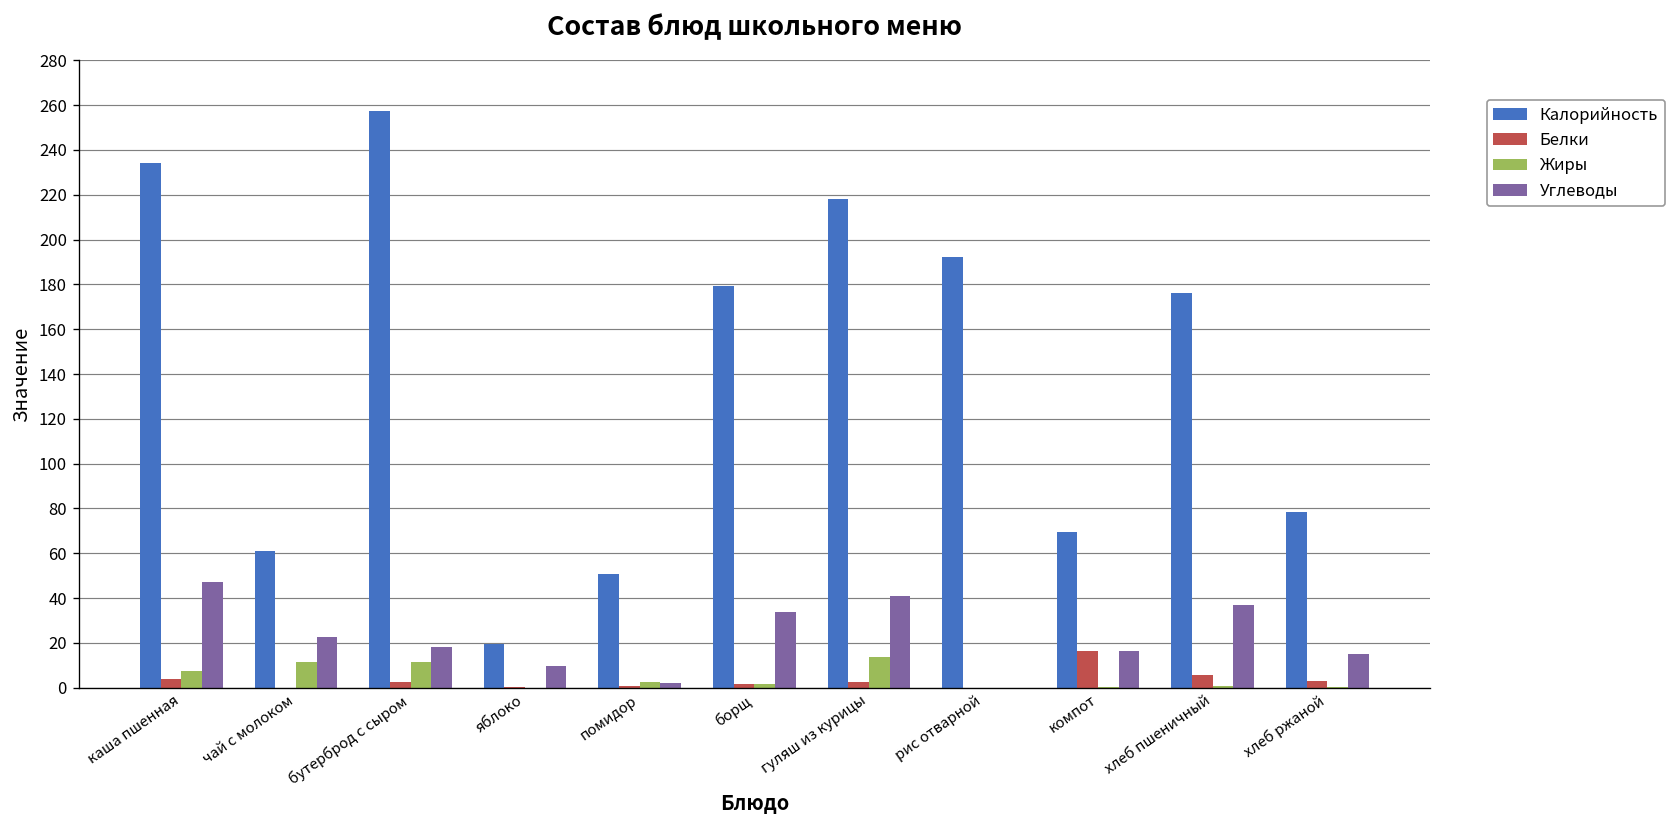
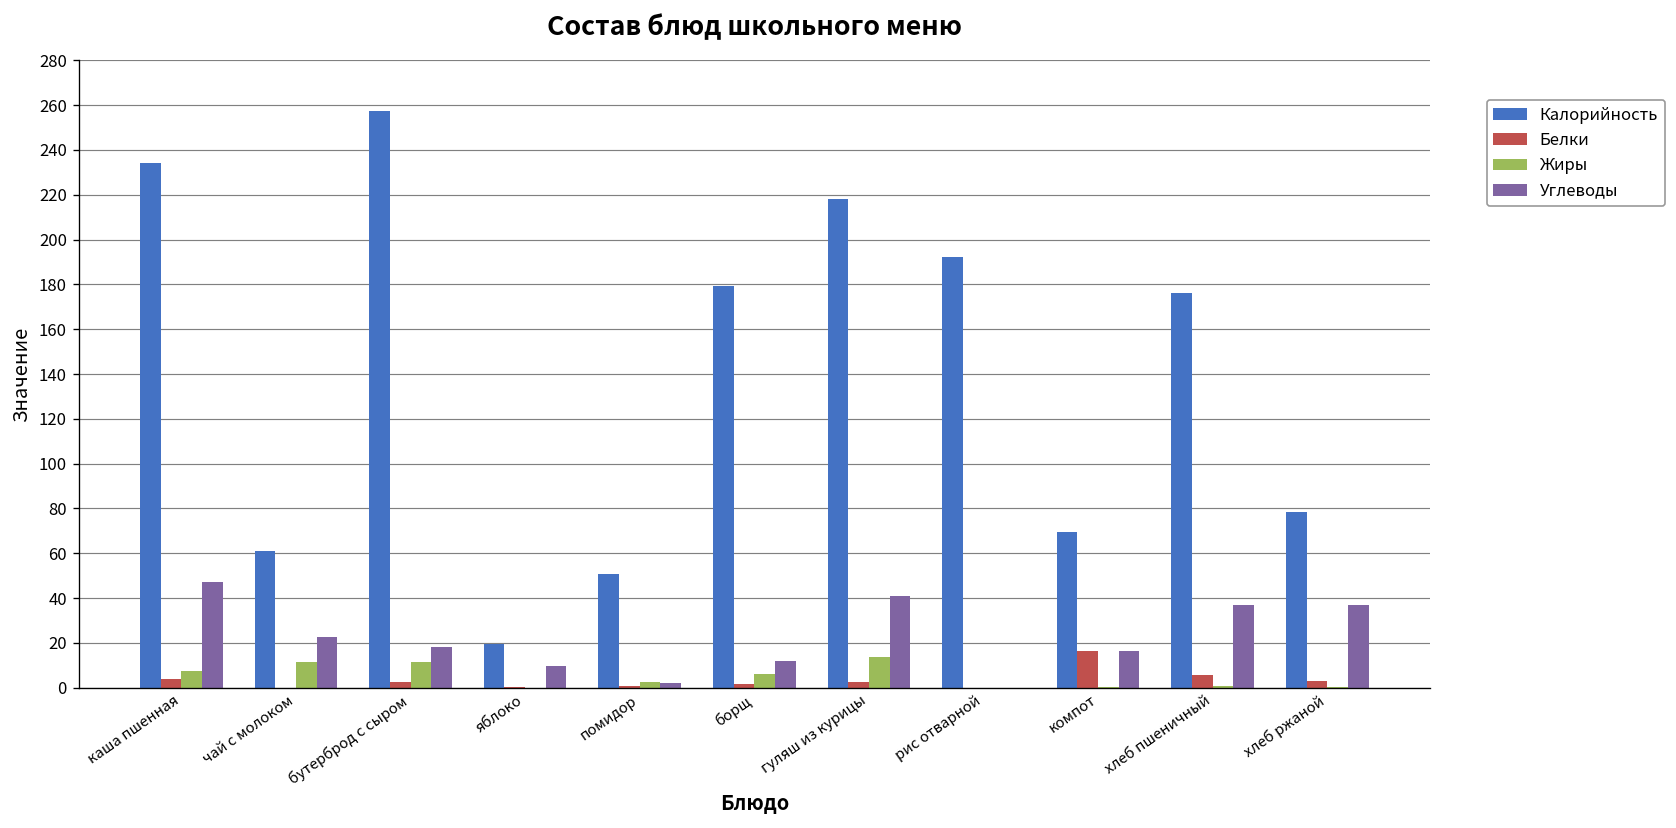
Жиры, борщ: 2 -> 6
Углеводы, борщ: 34 -> 12
Углеводы, хлеб ржаной: 15 -> 37
